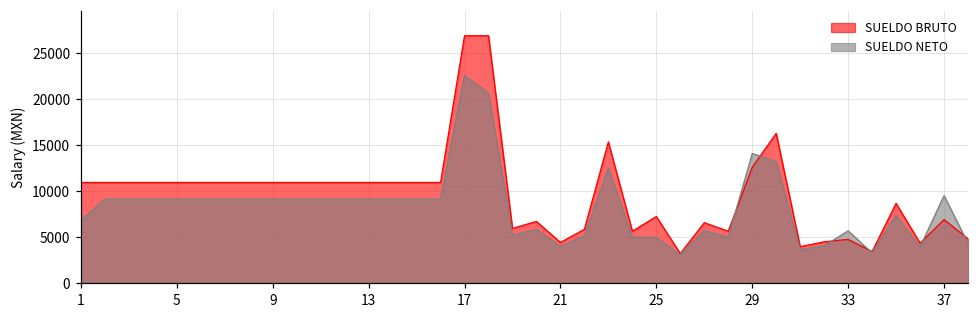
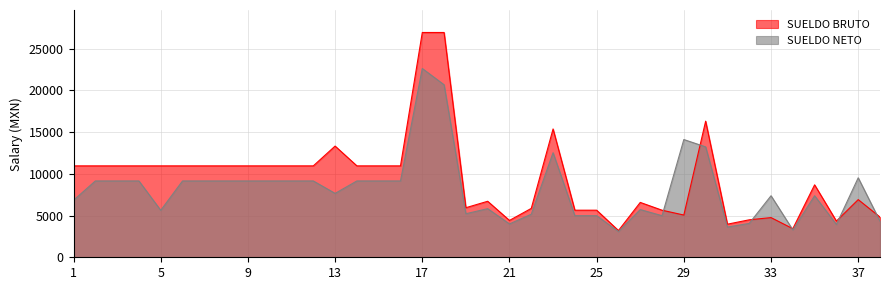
SUELDO NETO, 5: 9000 -> 6000
SUELDO BRUTO, 13: 11000 -> 13000
SUELDO NETO, 13: 9000 -> 8000
SUELDO BRUTO, 25: 7000 -> 6000
SUELDO BRUTO, 29: 13000 -> 5000
SUELDO NETO, 33: 6000 -> 7000
